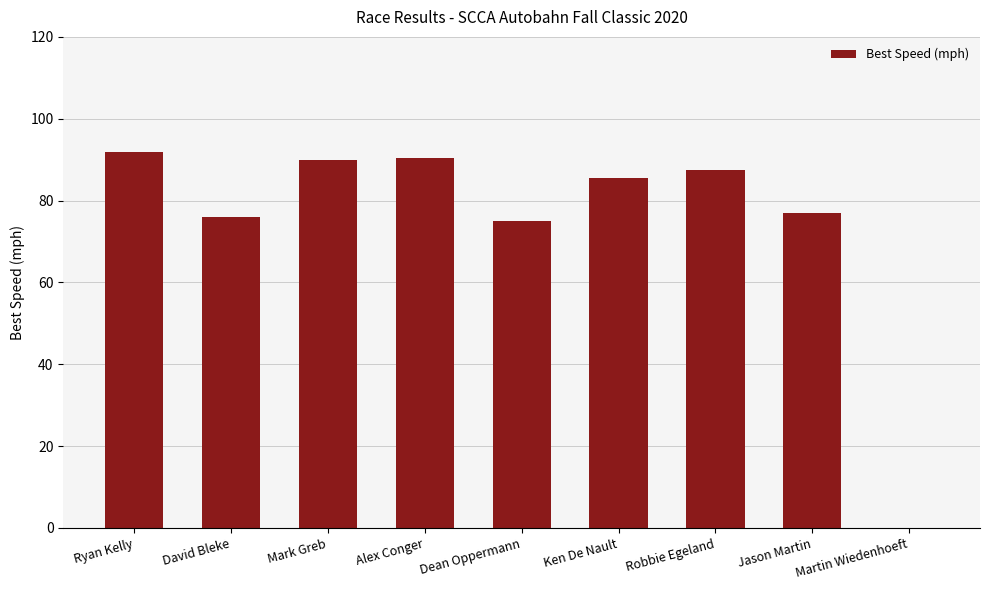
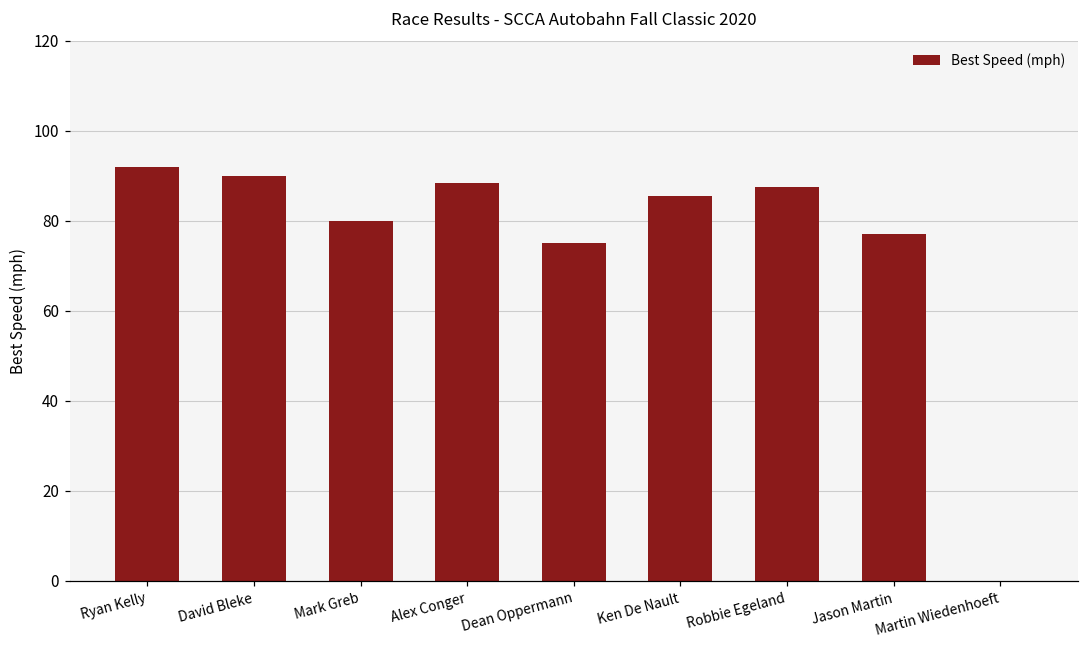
David Bleke: 76 -> 90
Mark Greb: 90 -> 80
Alex Conger: 90 -> 88
